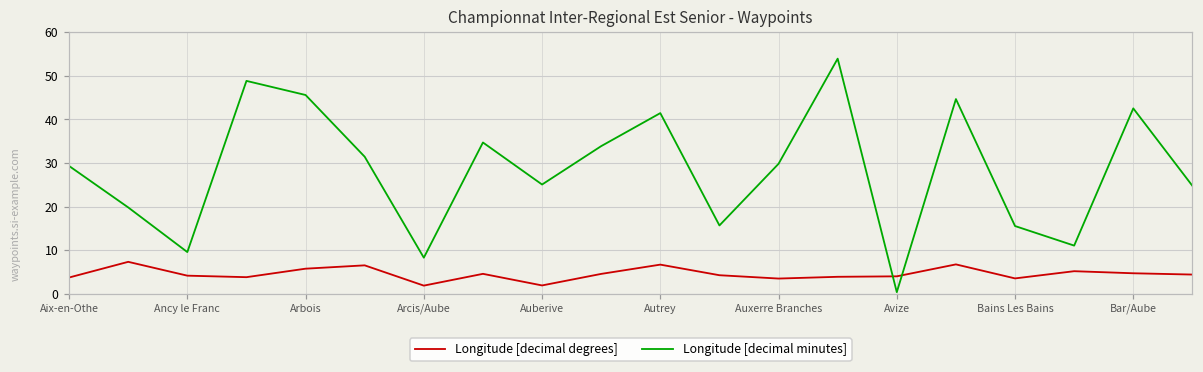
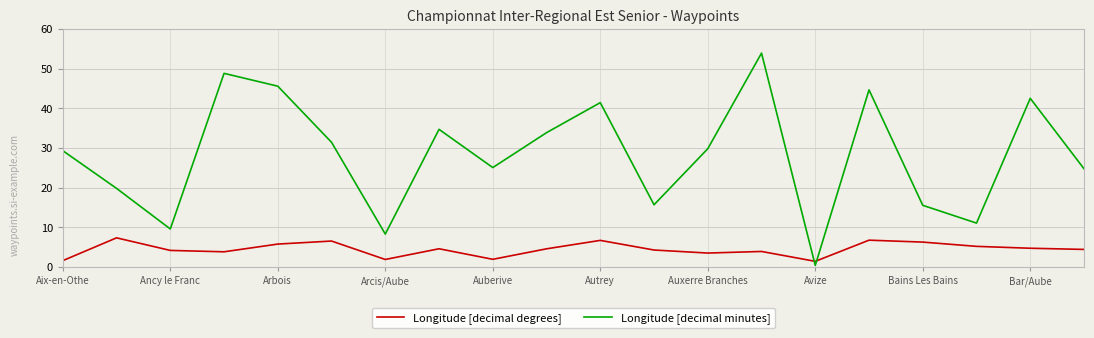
Longitude [decimal degrees], Aix-en-Othe: 4 -> 2
Longitude [decimal degrees], Avize: 4 -> 1
Longitude [decimal degrees], Bains Les Bains: 4 -> 6
